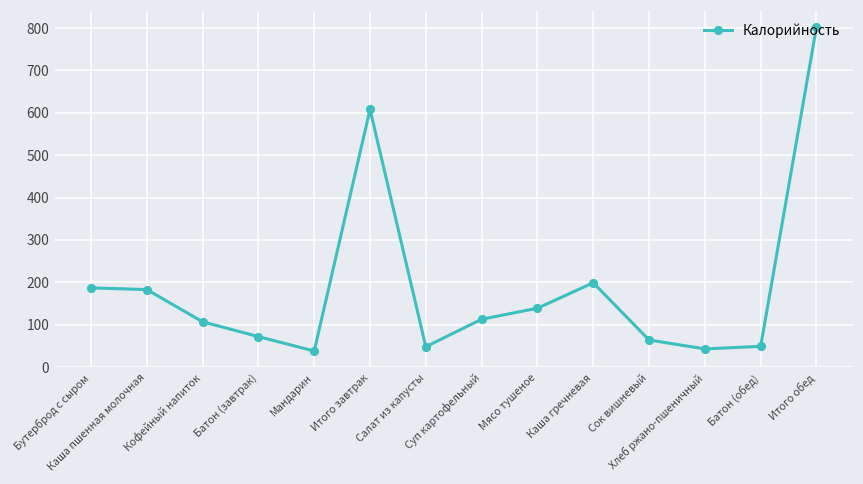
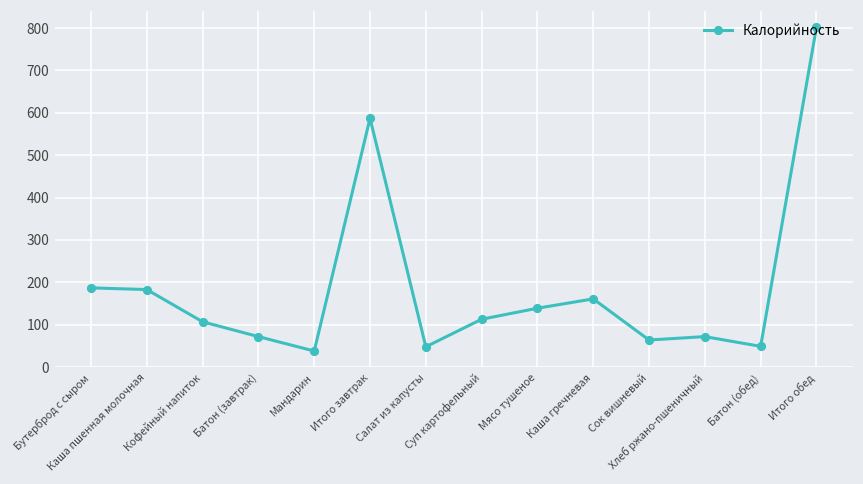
Итого завтрак: 610 -> 590
Каша гречневая: 200 -> 160
Хлеб ржано-пшеничный: 40 -> 70
